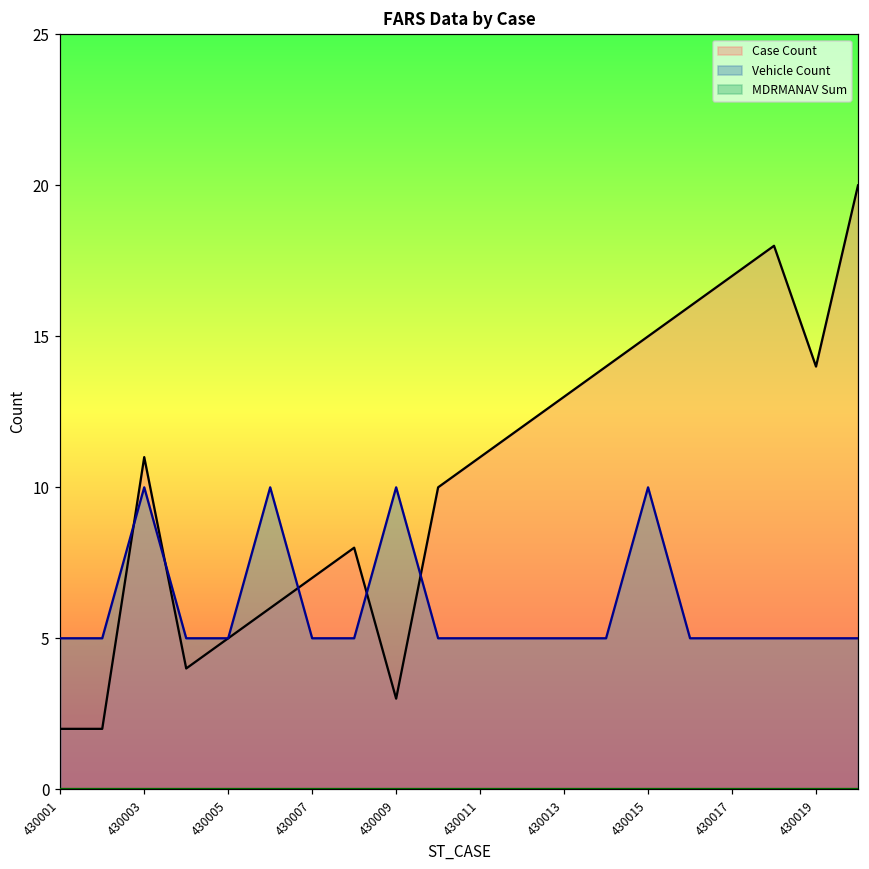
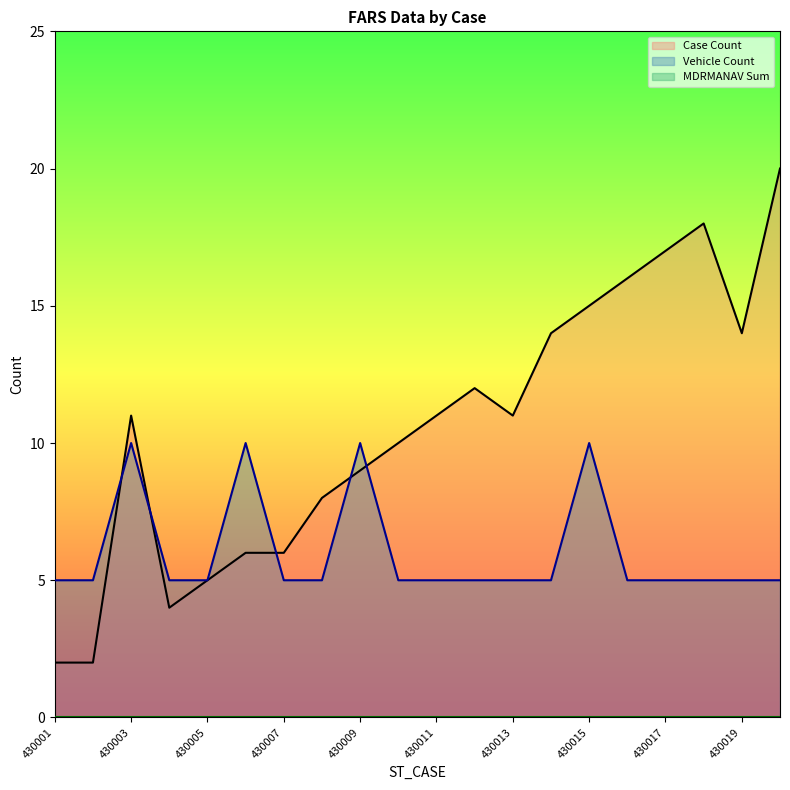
Case Count, 430007: 7 -> 6
Case Count, 430009: 3 -> 9
Case Count, 430013: 13 -> 11
